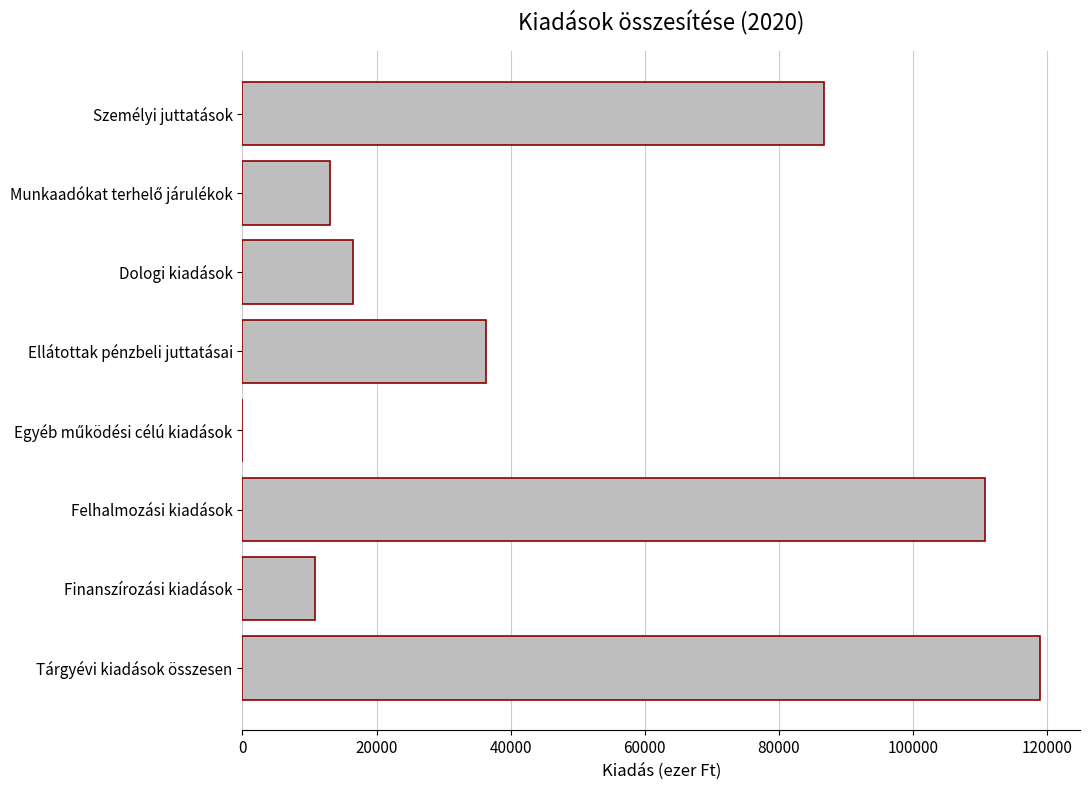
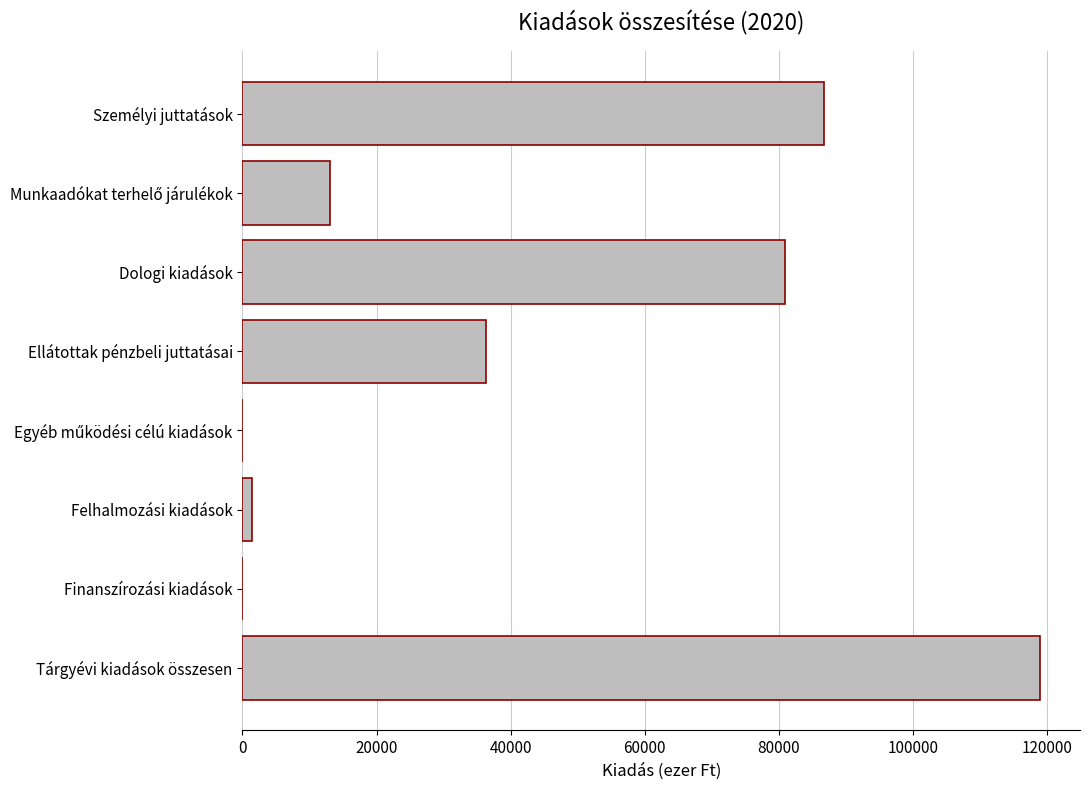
Dologi kiadások: 17000 -> 81000
Felhalmozási kiadások: 111000 -> 1000
Finanszírozási kiadások: 11000 -> 0
